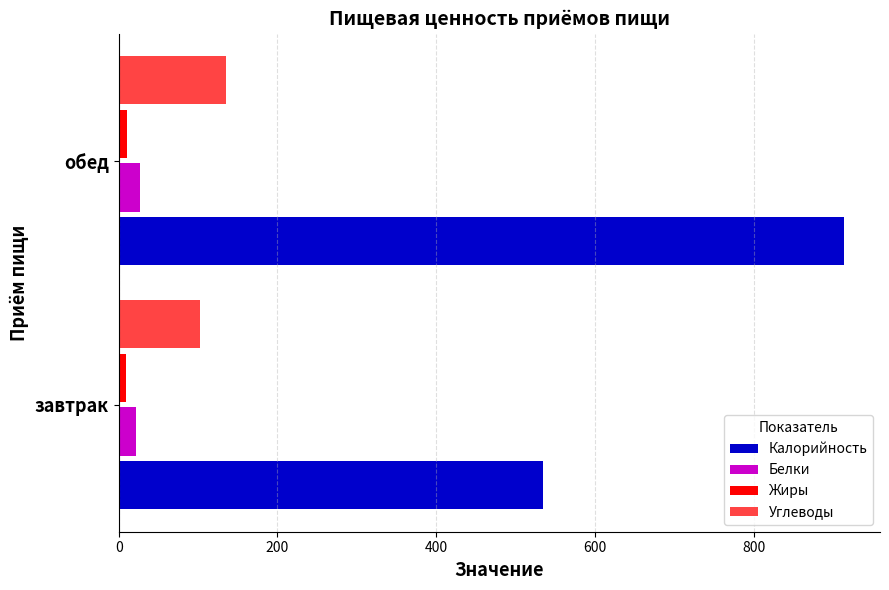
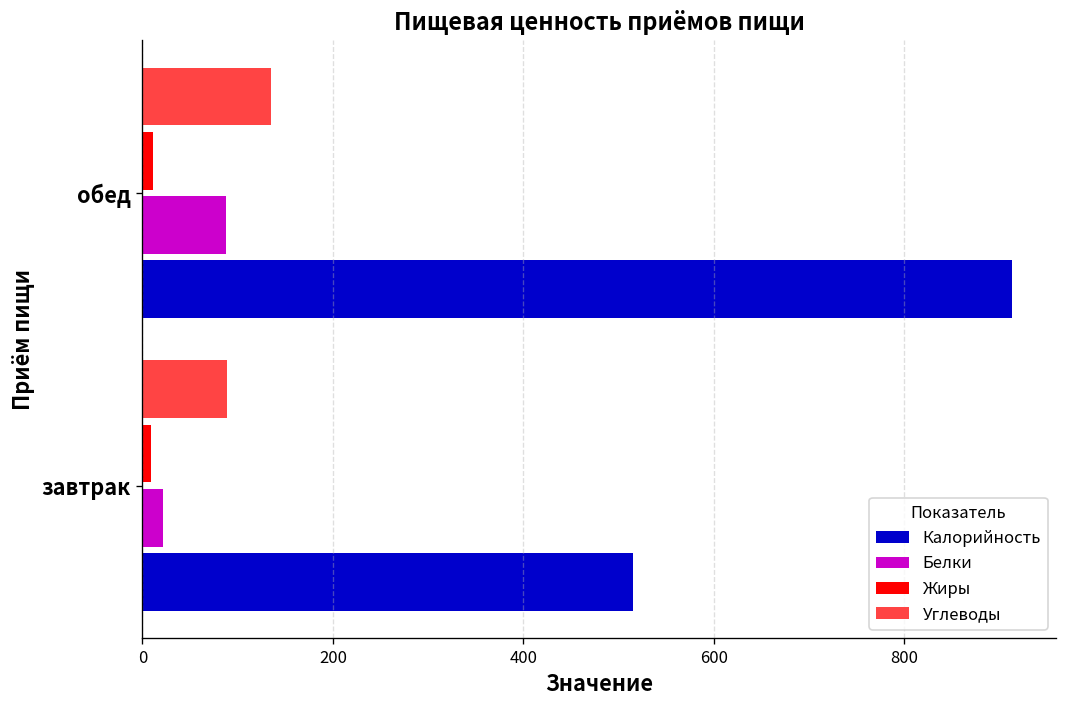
Белки, обед: 30 -> 90
Углеводы, завтрак: 100 -> 90
Калорийность, завтрак: 530 -> 510
